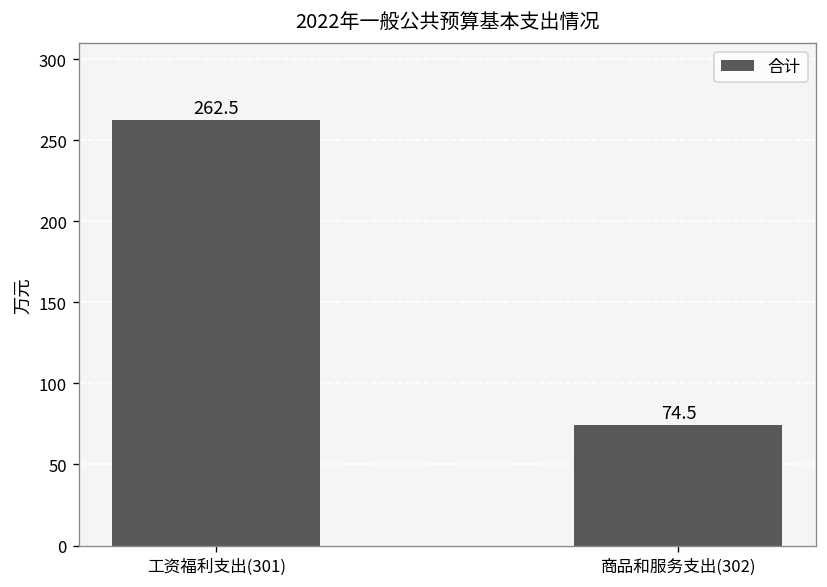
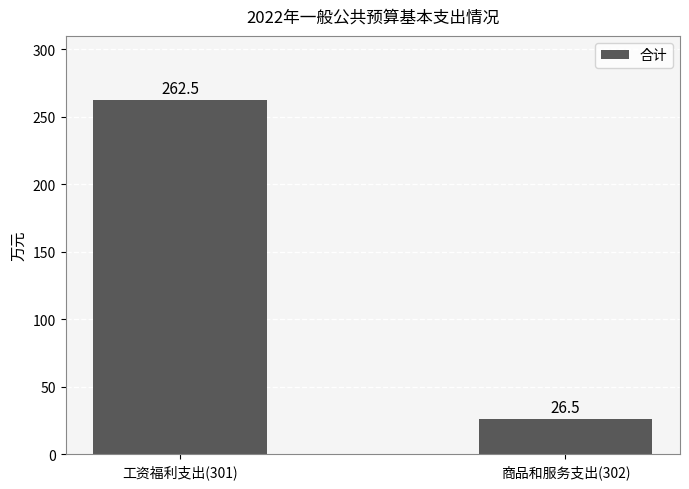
商品和服务支出(302): 74.5 -> 26.5
